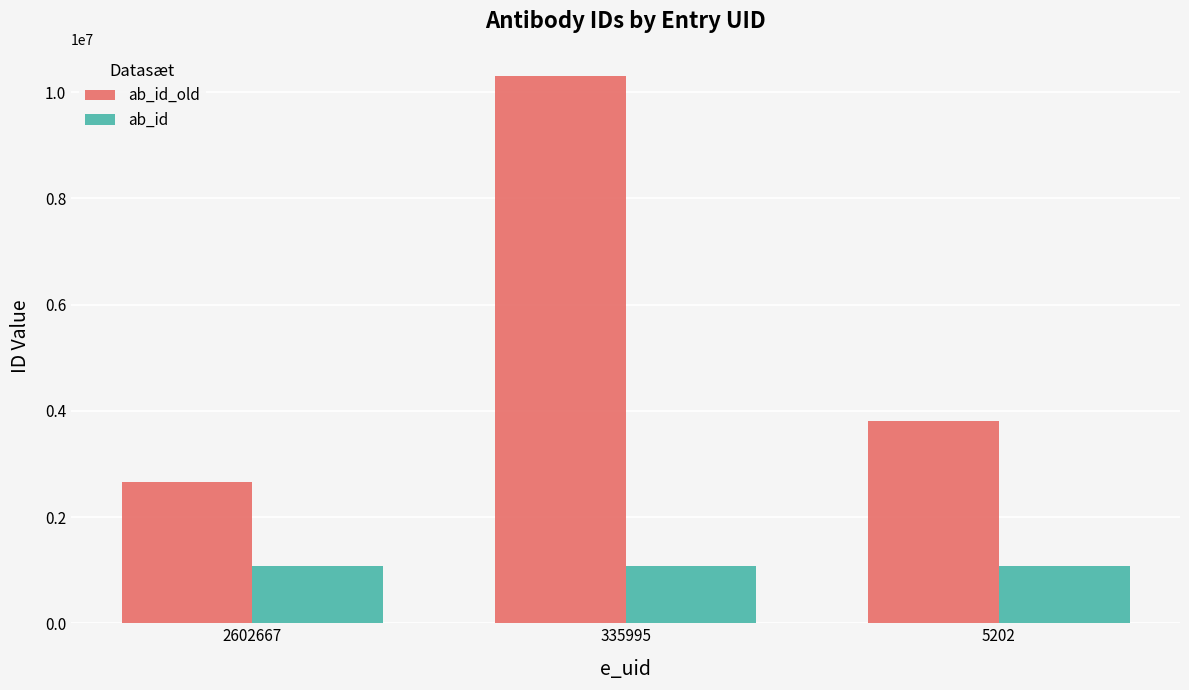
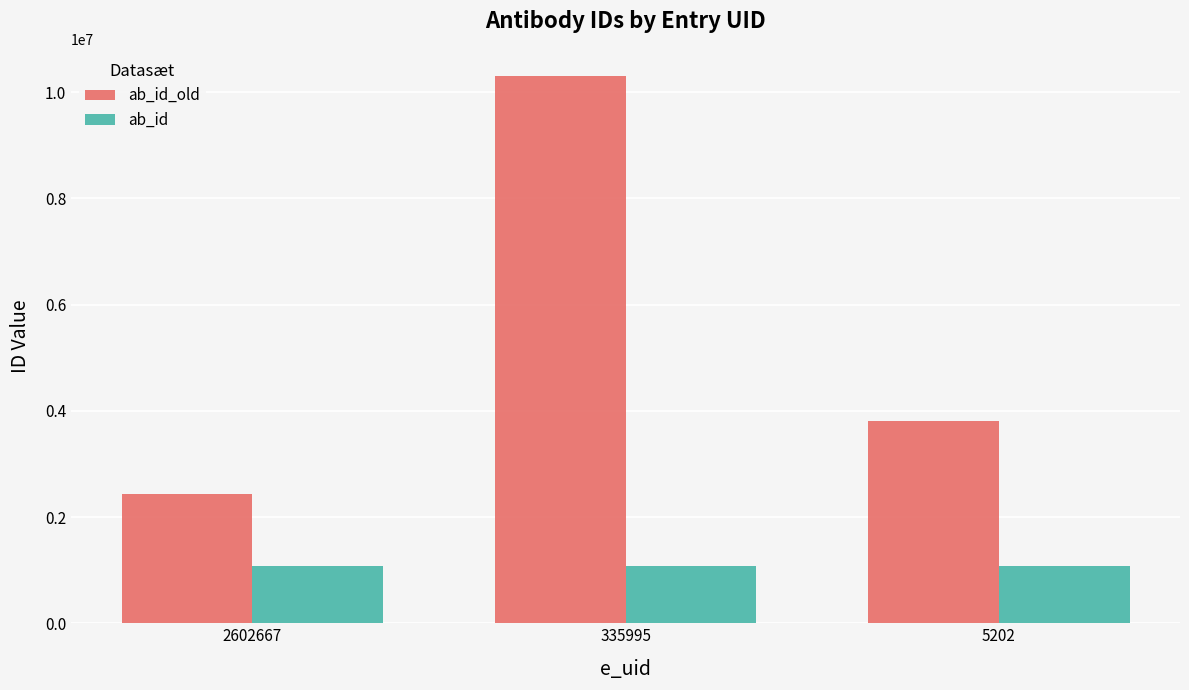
ab_id_old, 2602667: 2700000 -> 2400000
